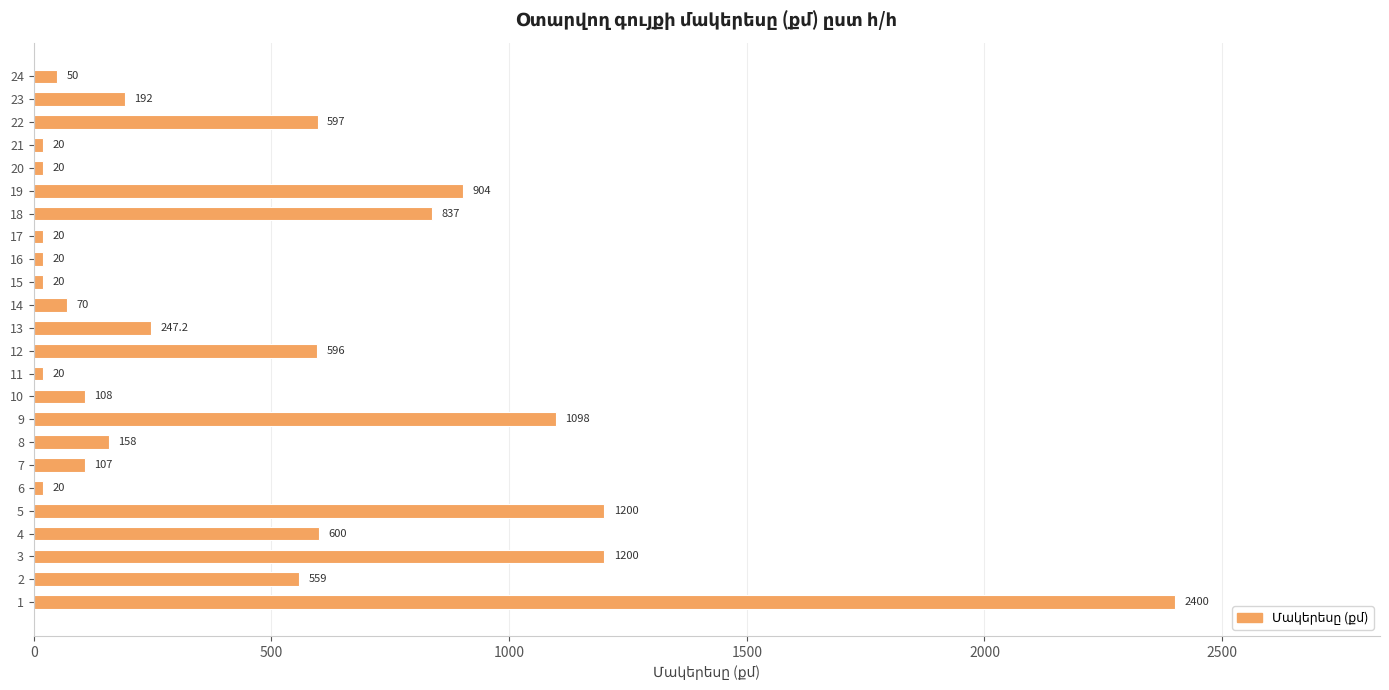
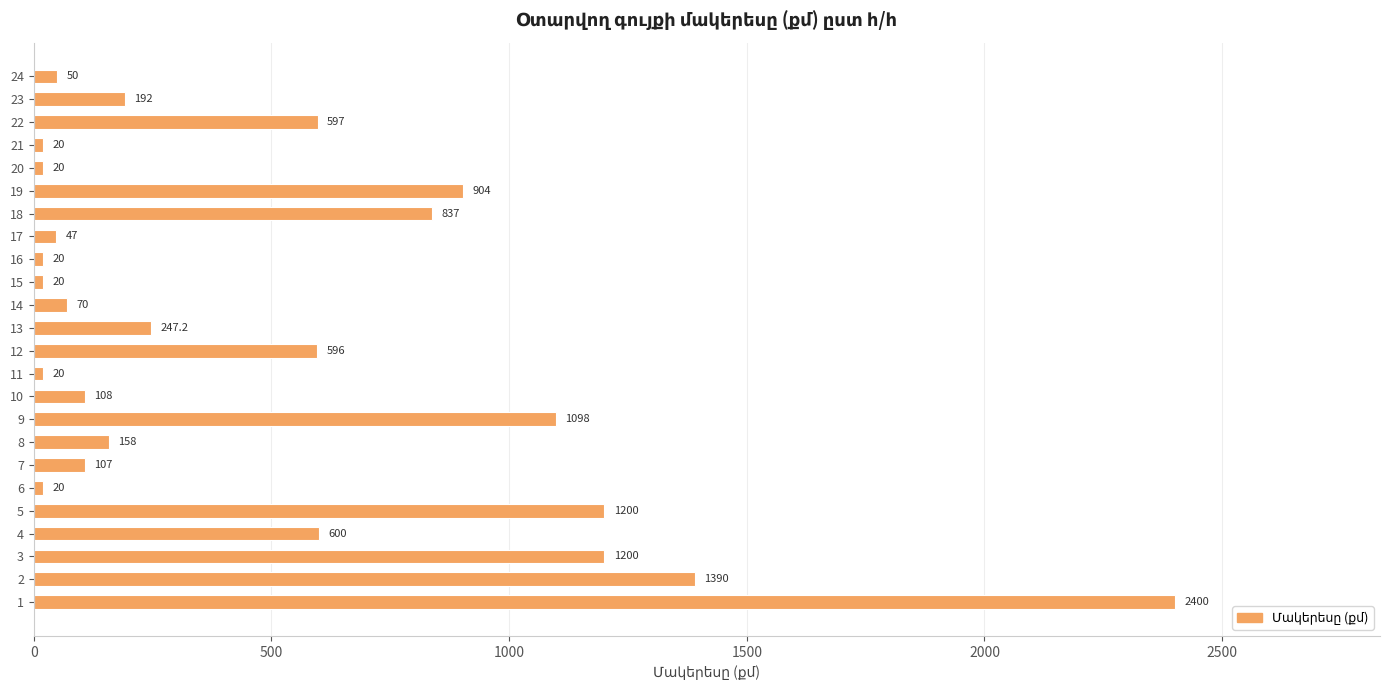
17: 20 -> 47
2: 559 -> 1390
